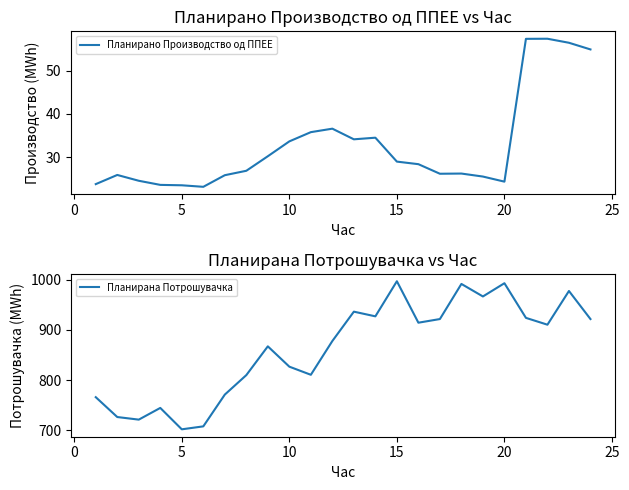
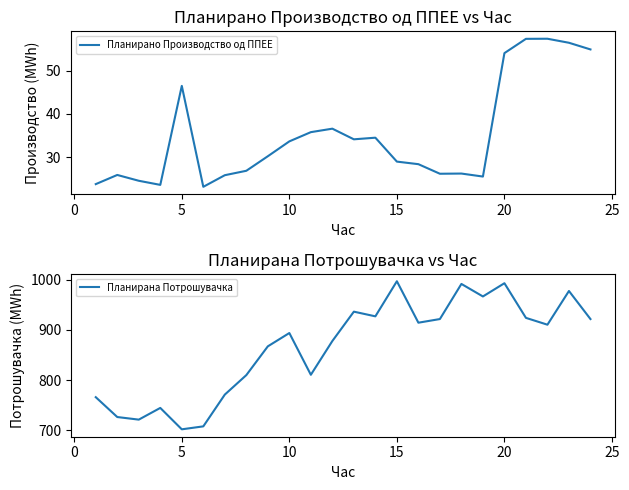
Планирано Производство од ППЕЕ vs Час, 5: 24 -> 46
Планирано Производство од ППЕЕ vs Час, 20: 24 -> 54
Планирана Потрошувачка vs Час, 10: 830 -> 890
